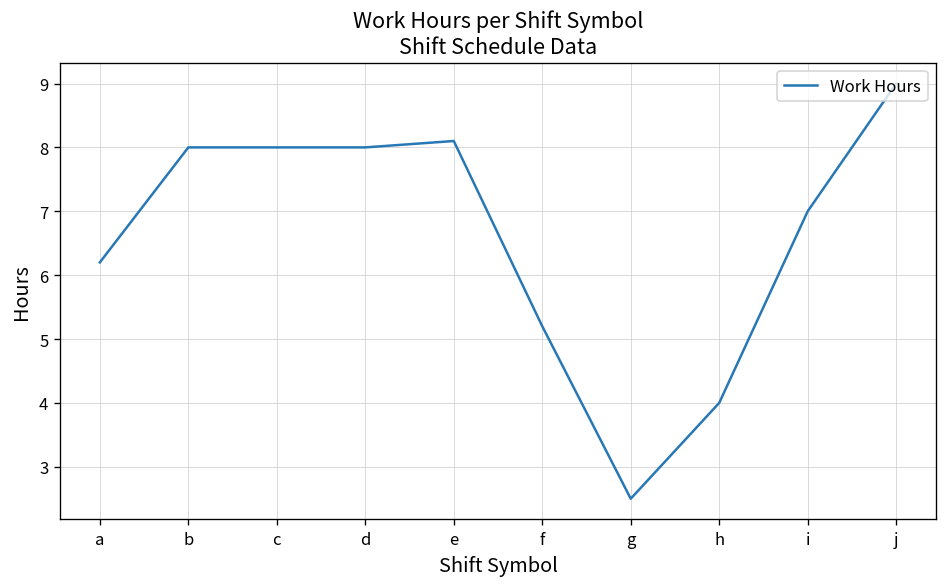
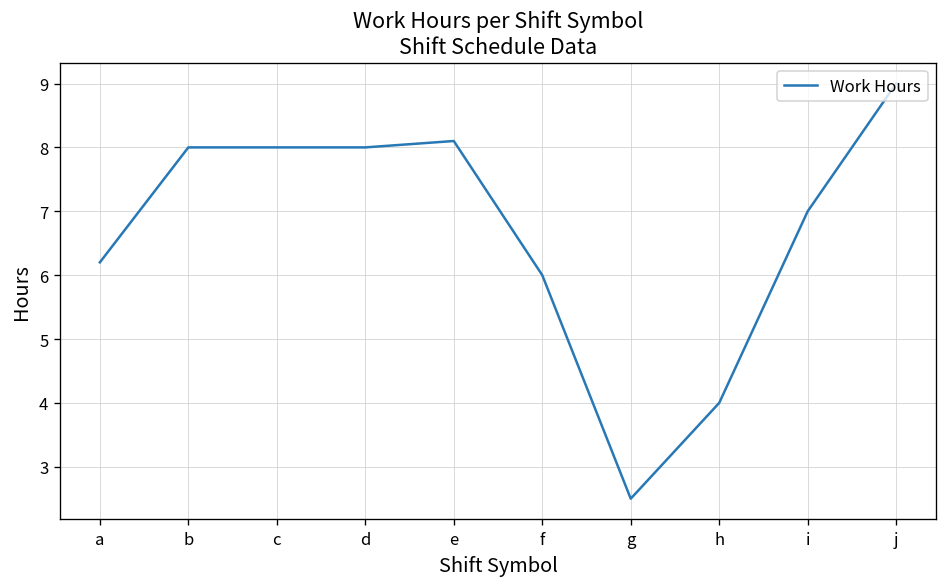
f: 5.2 -> 6.0
